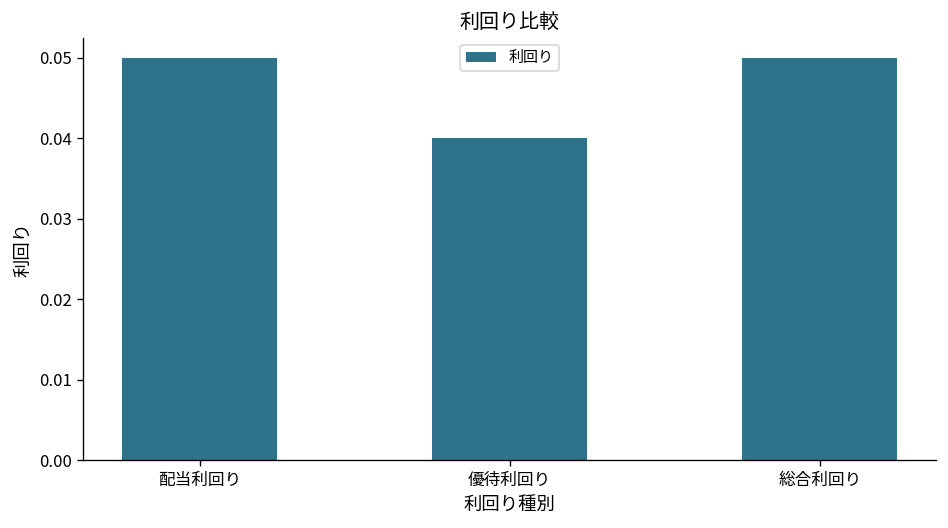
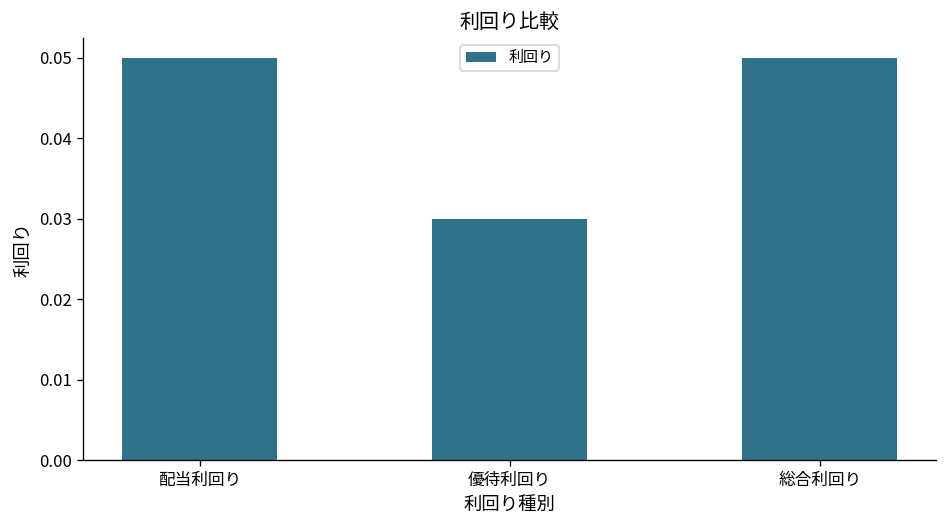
優待利回り: 0.04 -> 0.03
